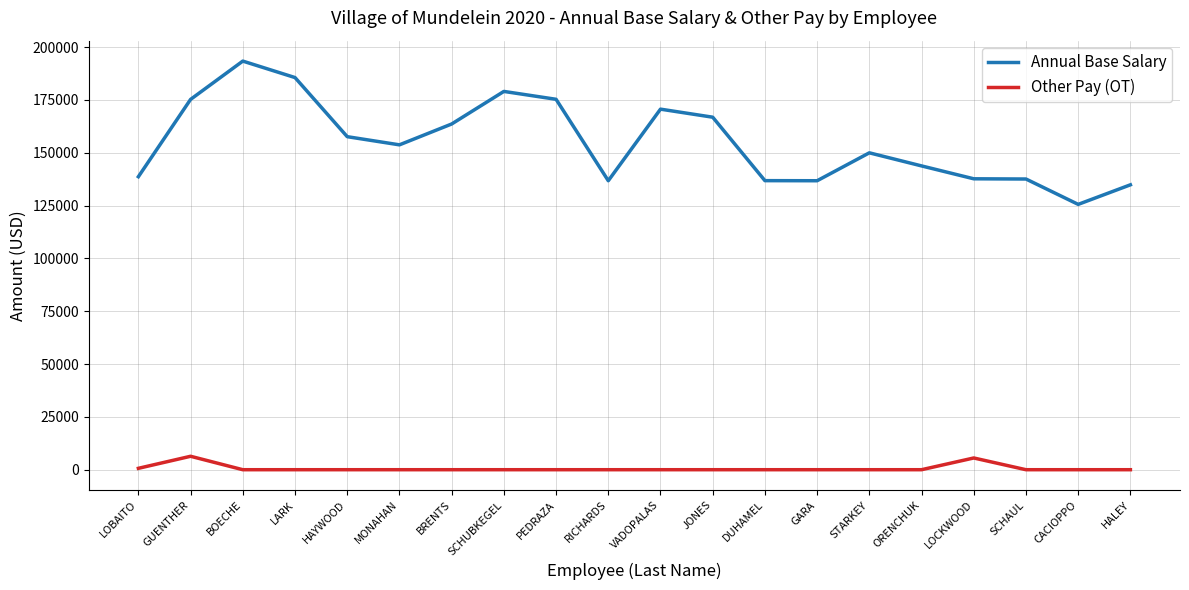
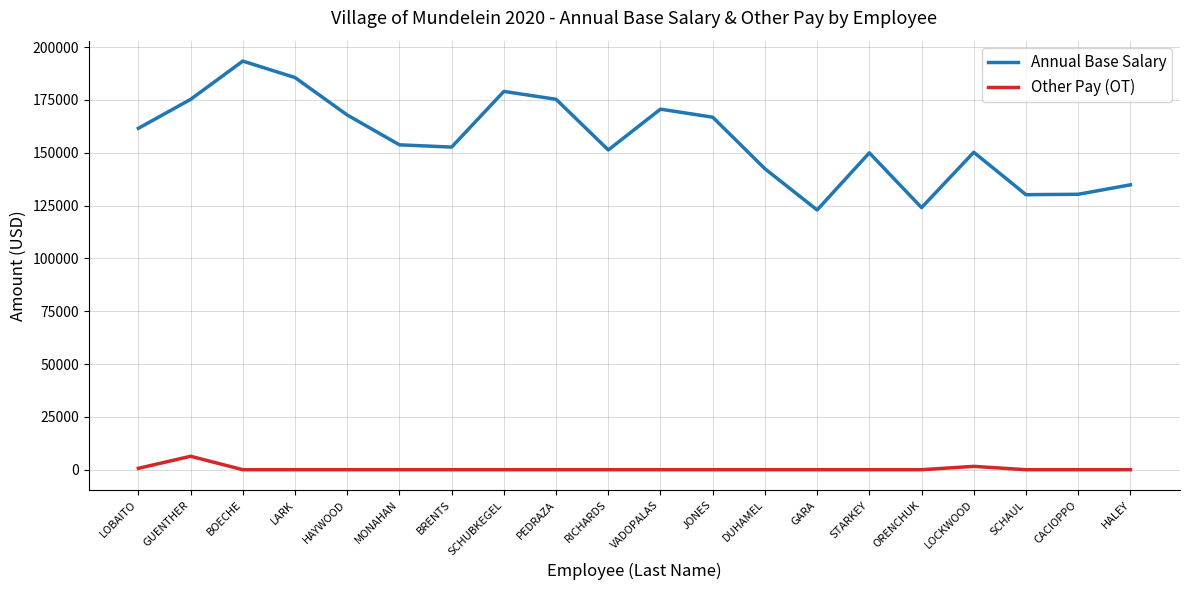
Annual Base Salary, LOBAITO: 139000 -> 162000
Annual Base Salary, HAYWOOD: 158000 -> 168000
Annual Base Salary, BRENTS: 164000 -> 153000
Annual Base Salary, RICHARDS: 137000 -> 151000
Annual Base Salary, DUHAMEL: 137000 -> 142000
Annual Base Salary, GARA: 137000 -> 123000
Annual Base Salary, ORENCHUK: 144000 -> 124000
Annual Base Salary, LOCKWOOD: 138000 -> 150000
Other Pay (OT), LOCKWOOD: 6000 -> 2000
Annual Base Salary, SCHAUL: 138000 -> 130000
Annual Base Salary, CACIOPPO: 126000 -> 130000
